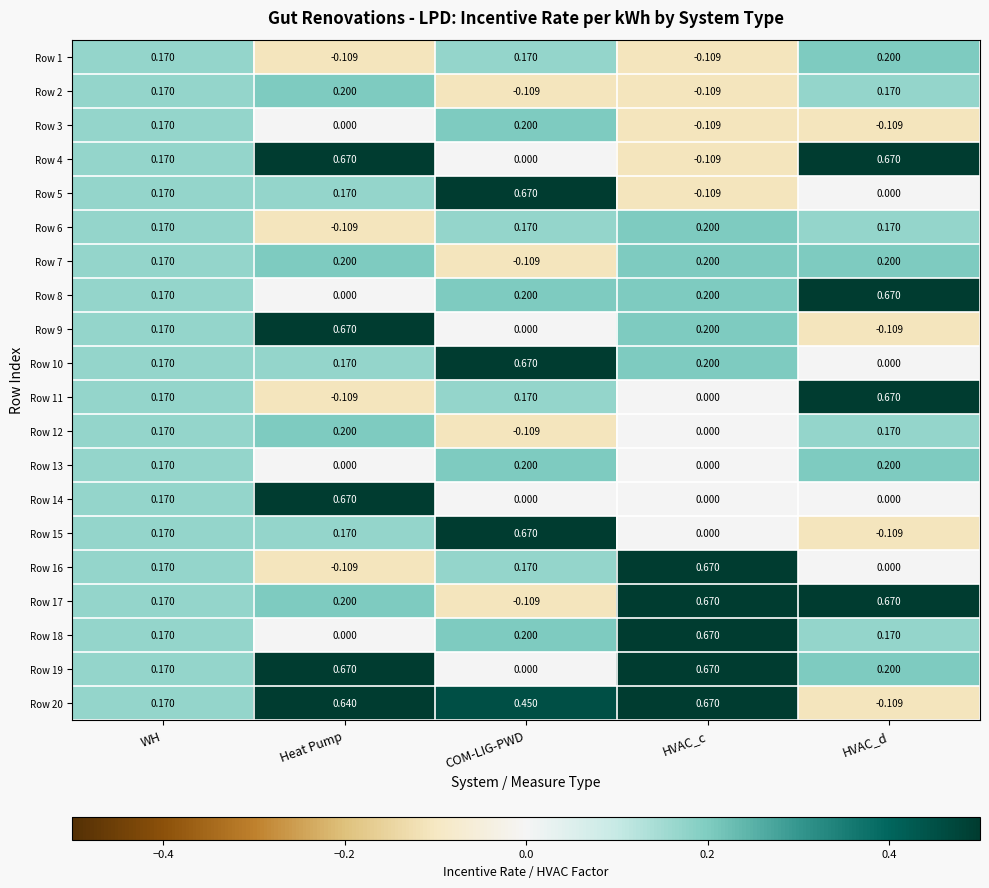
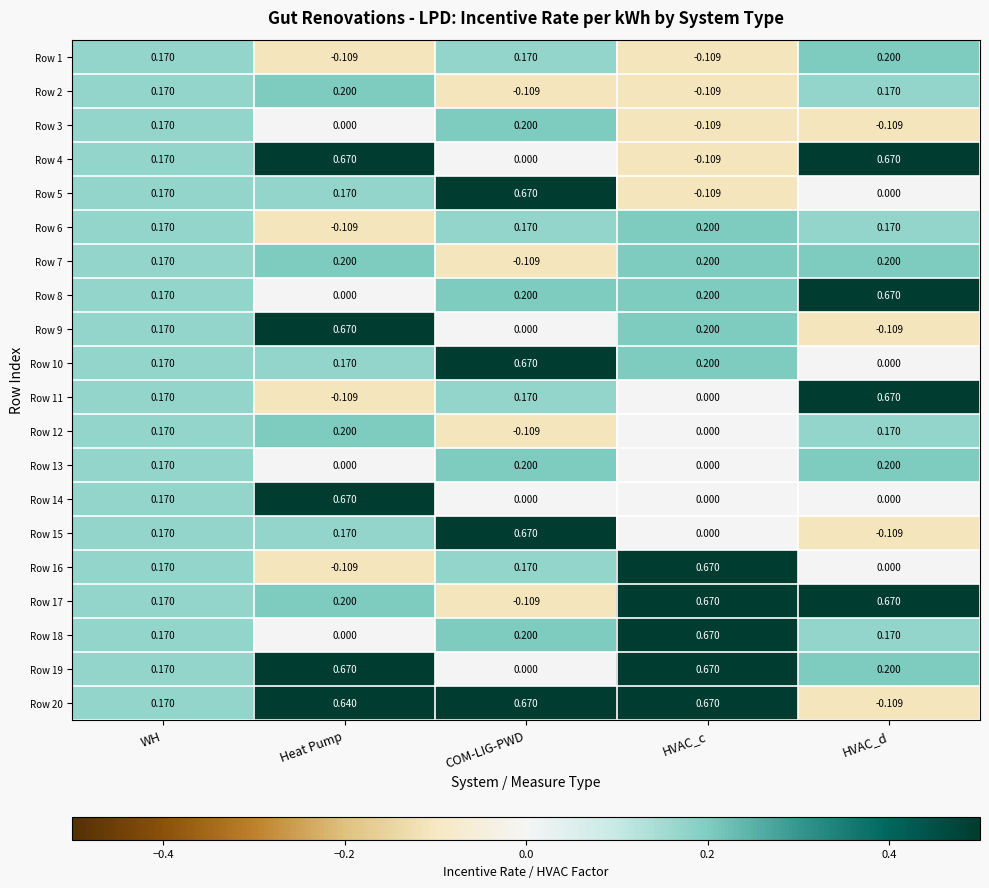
Row 20, COM-LIG-PWD: 0.450 -> 0.670
